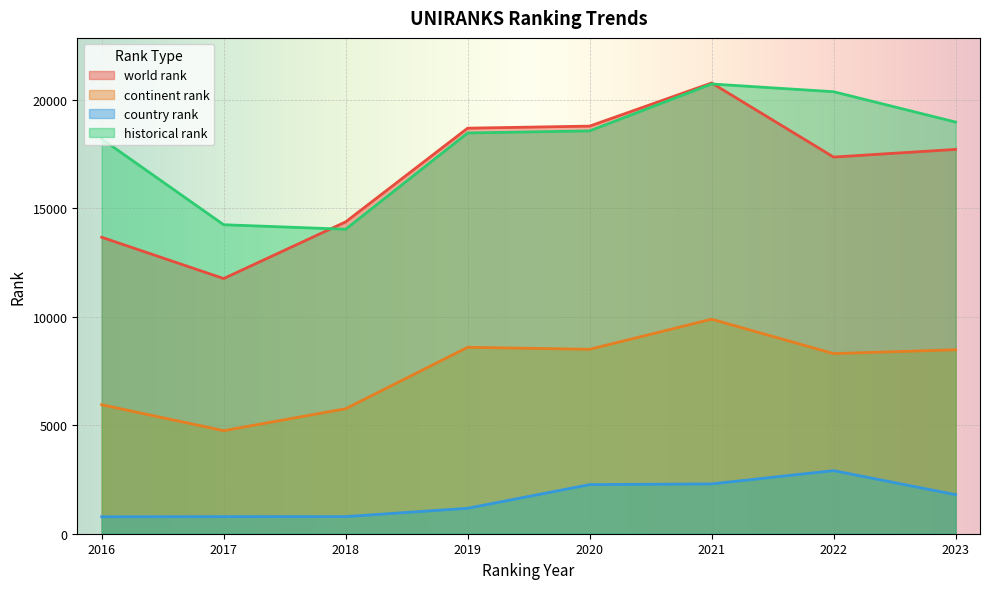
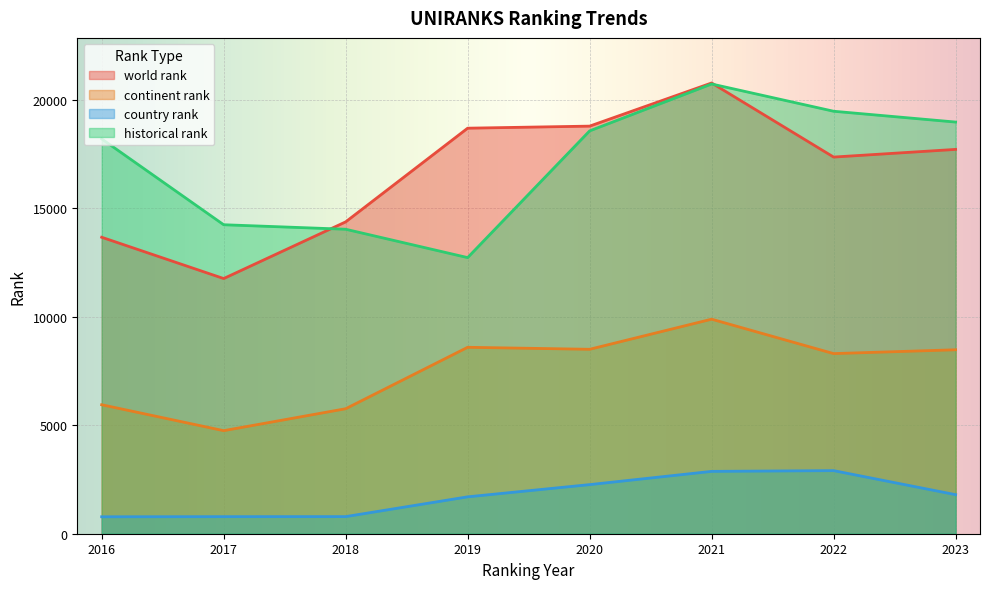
country rank, 2019: 1200 -> 1700
historical rank, 2019: 18500 -> 12700
country rank, 2021: 2300 -> 2900
historical rank, 2022: 20400 -> 19500
